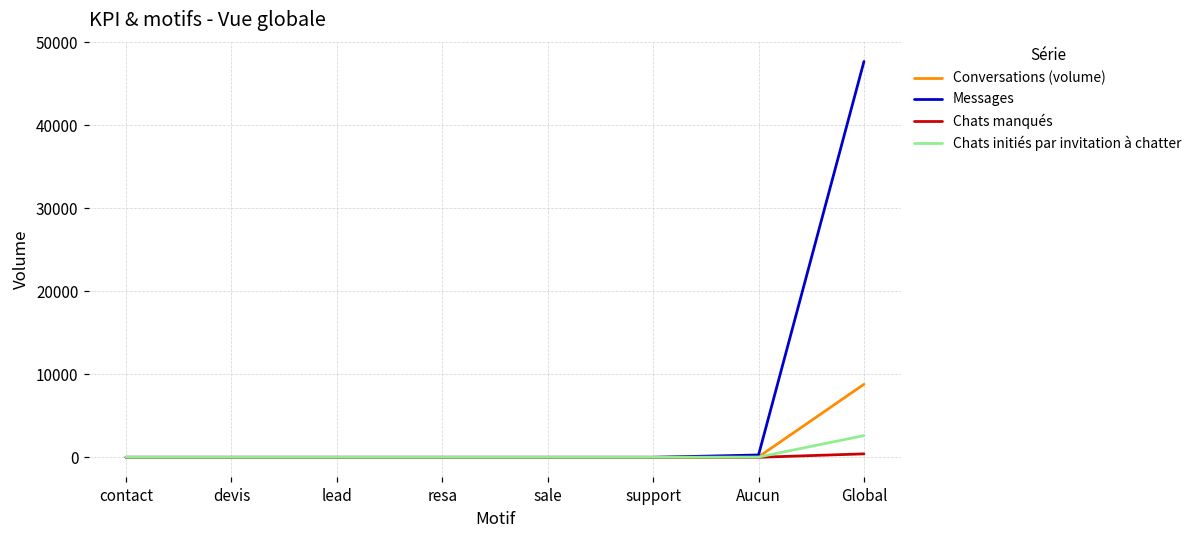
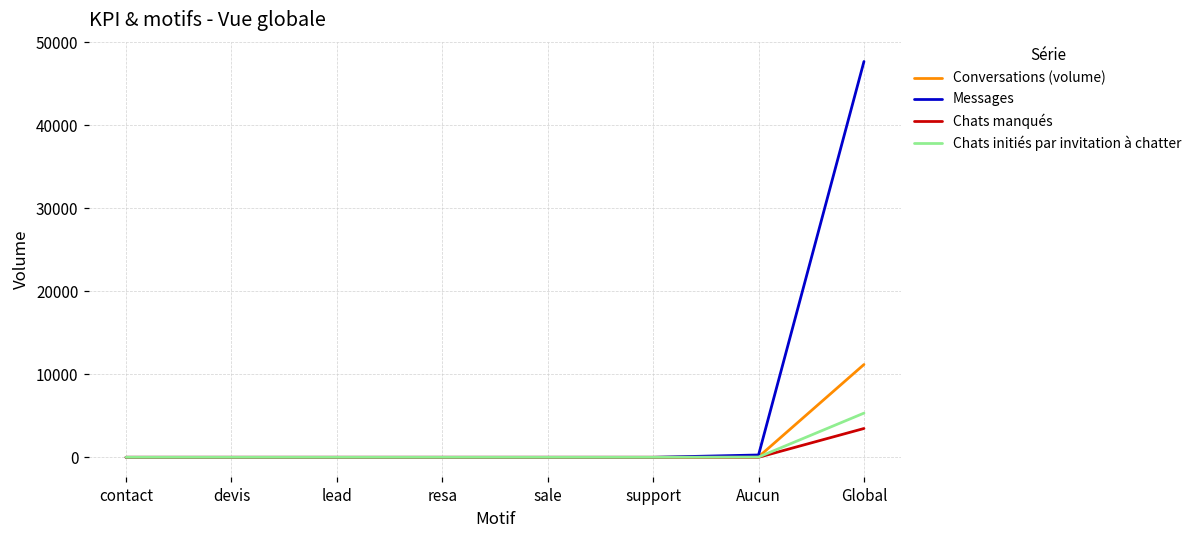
Conversations (volume), Global: 9000 -> 11000
Chats manqués, Global: 0 -> 3000
Chats initiés par invitation à chatter, Global: 3000 -> 5000
